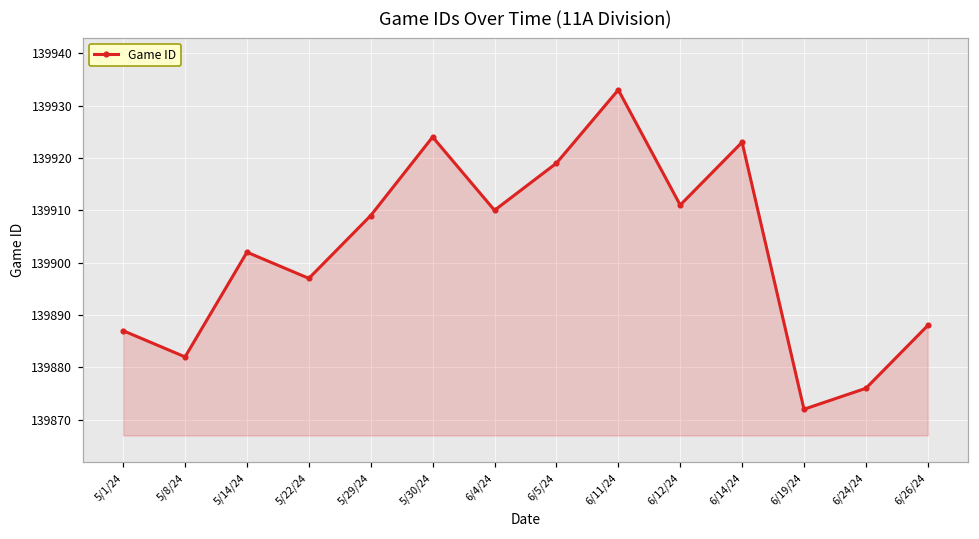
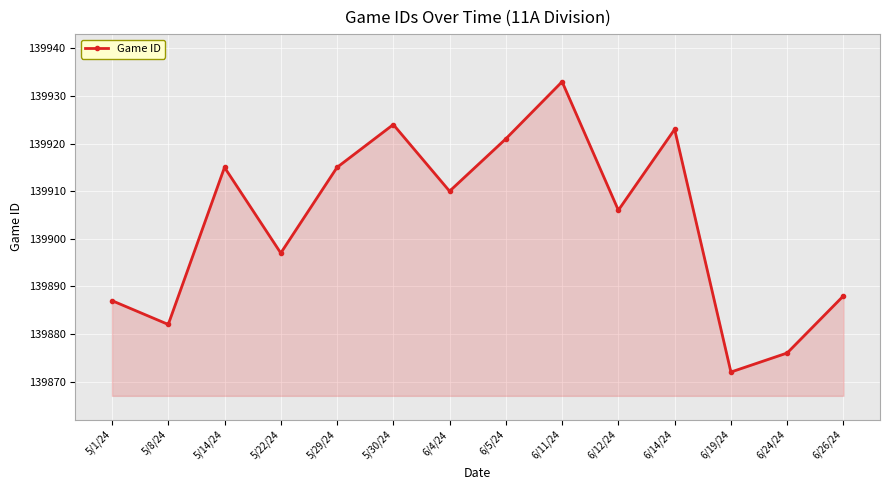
5/14/24: 139902 -> 139915
5/29/24: 139909 -> 139915
6/5/24: 139919 -> 139921
6/12/24: 139911 -> 139906
